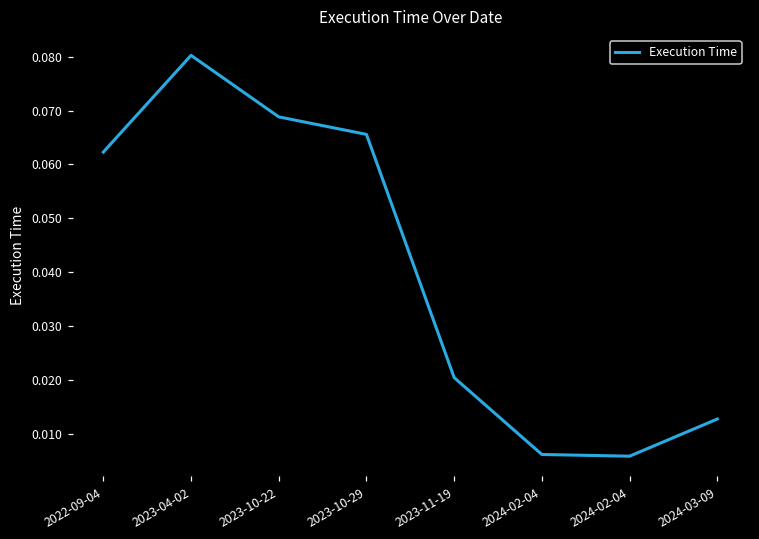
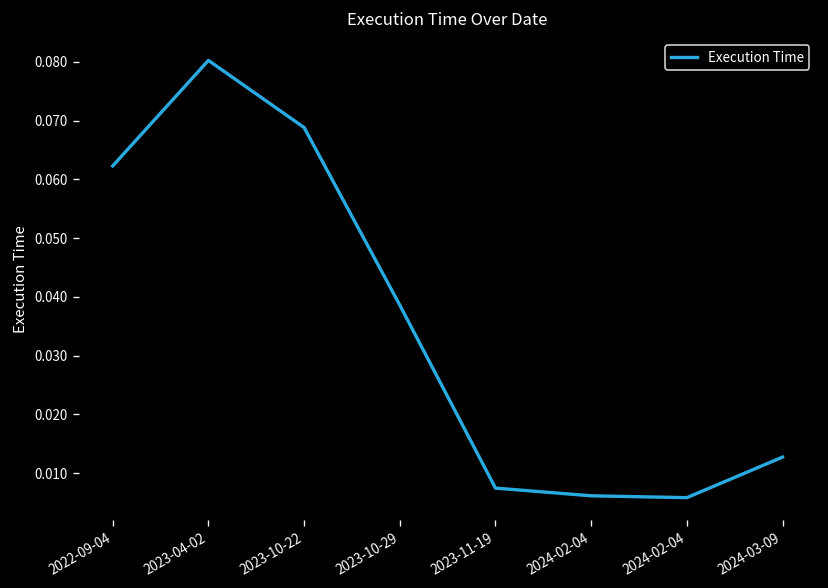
2023-10-29: 0.066 -> 0.039
2023-11-19: 0.020 -> 0.007
